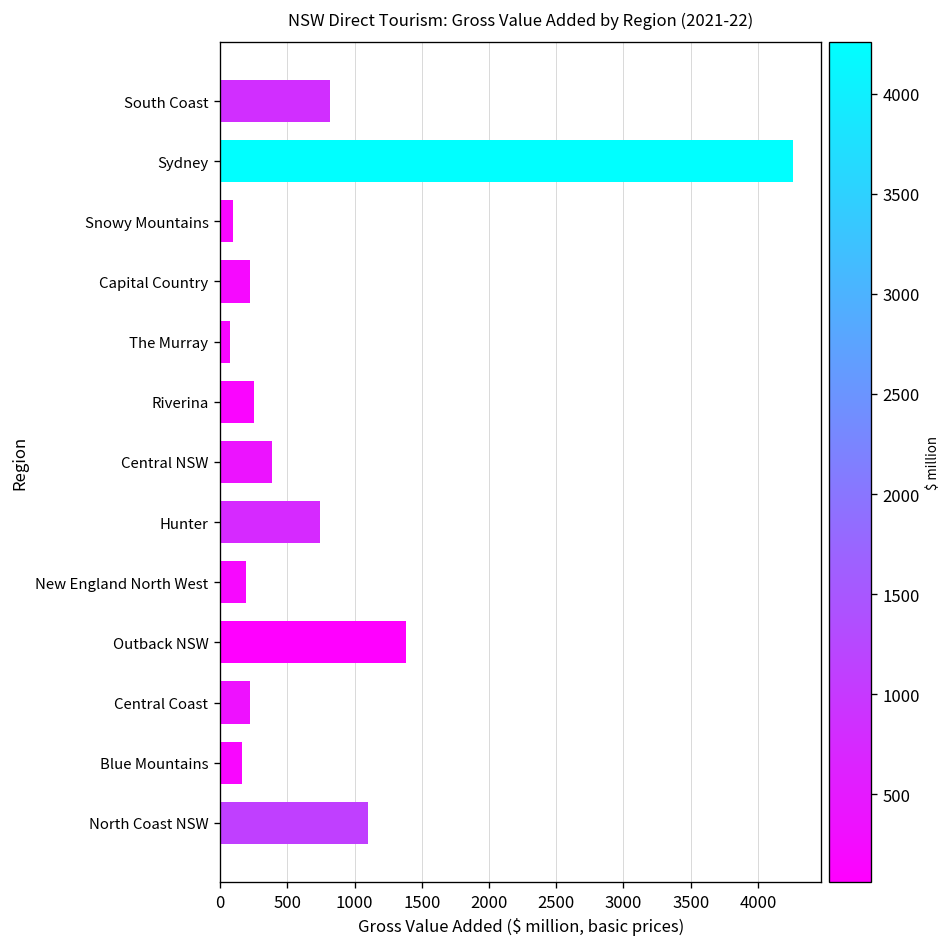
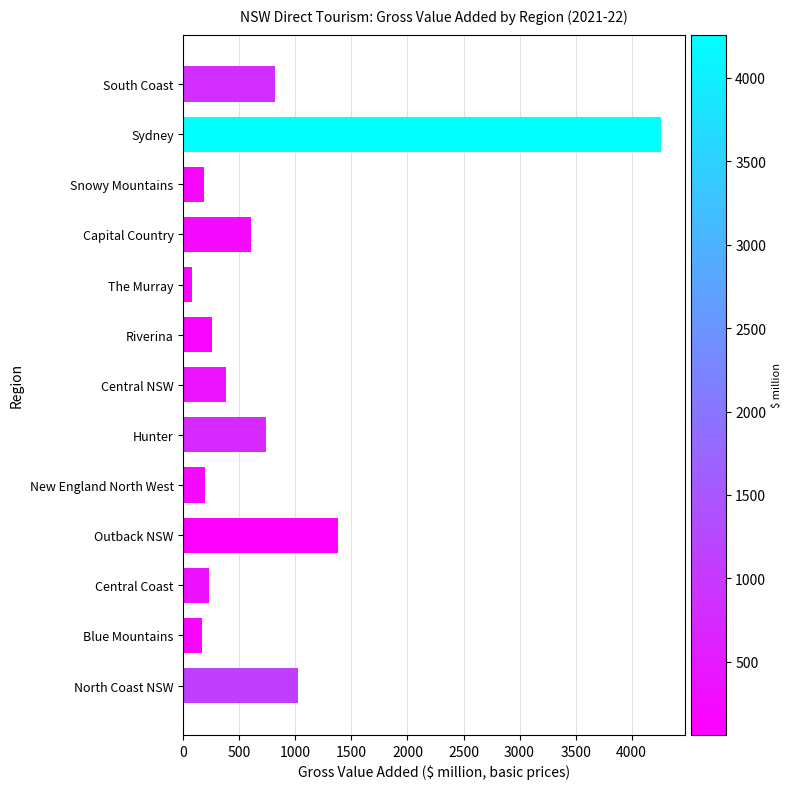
Snowy Mountains: 90 -> 180
Capital Country: 220 -> 600
North Coast NSW: 1100 -> 1020
